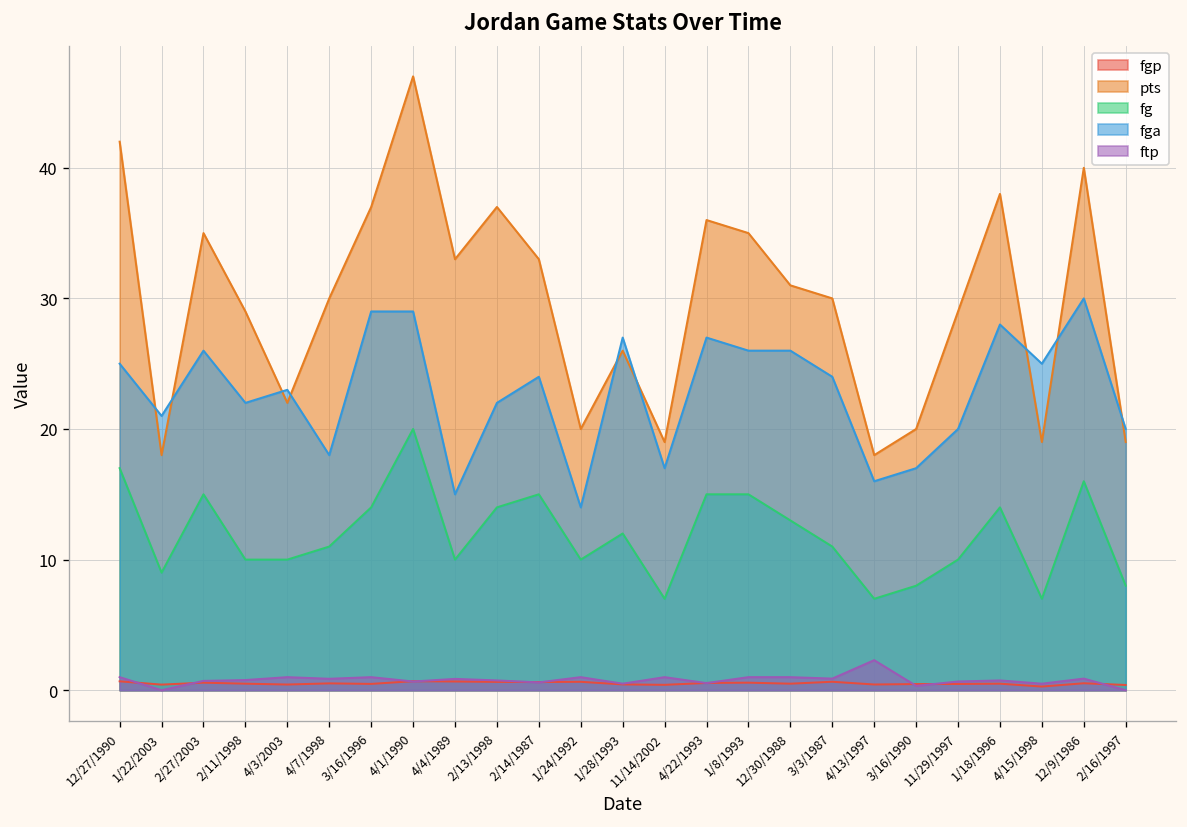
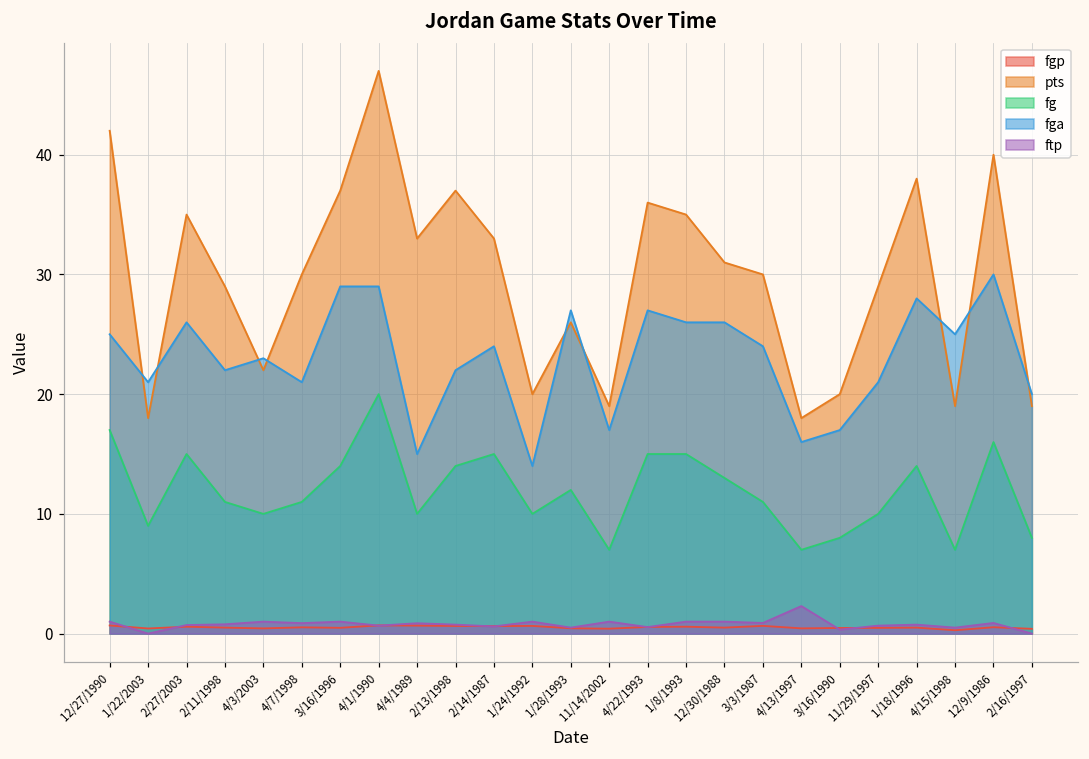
fg, 2/11/1998: 10 -> 11
fga, 4/7/1998: 18 -> 21
fga, 11/29/1997: 20 -> 21
